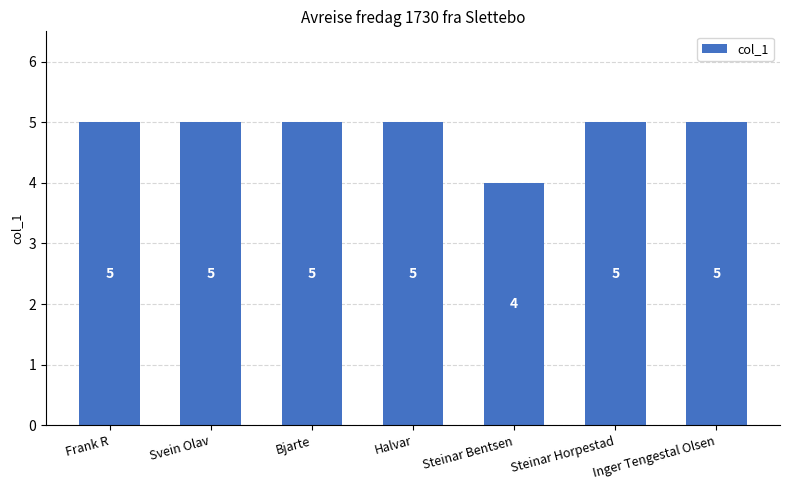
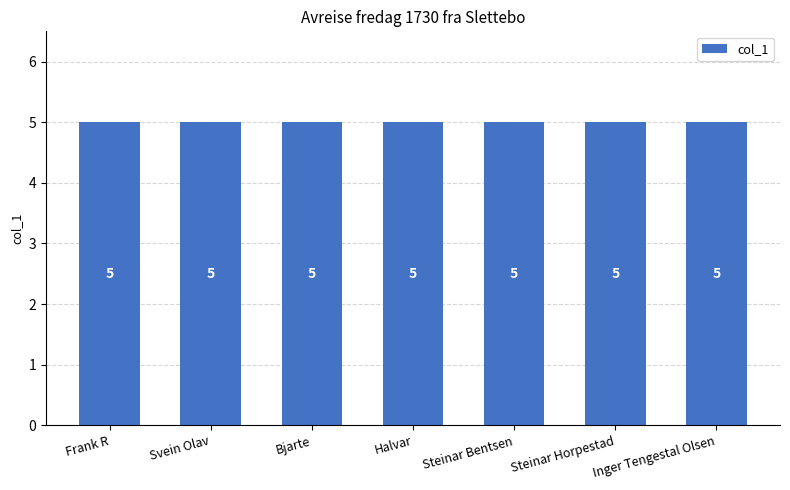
Steinar Bentsen: 4 -> 5
